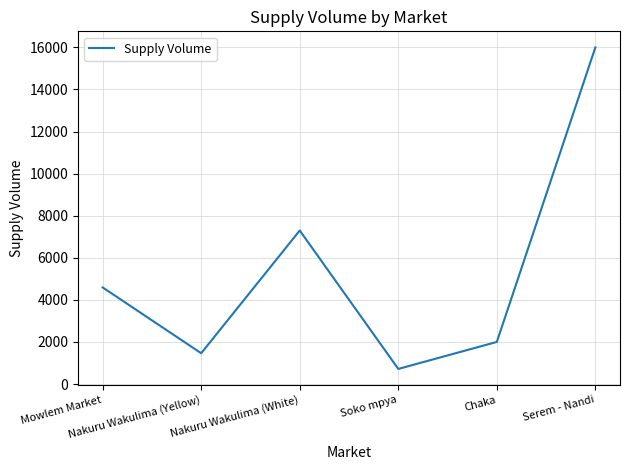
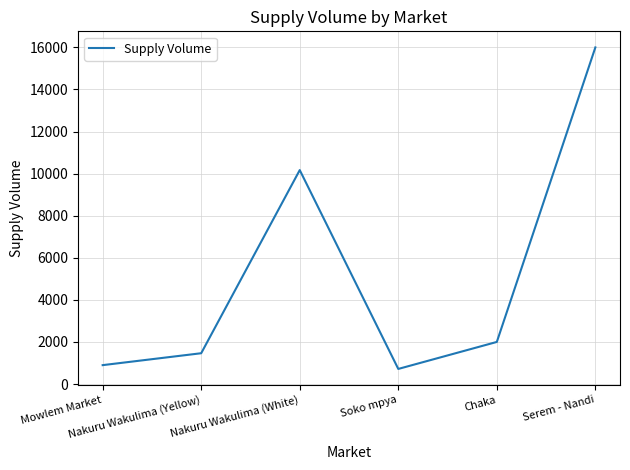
Mowlem Market: 4600 -> 900
Nakuru Wakulima (White): 7300 -> 10200
